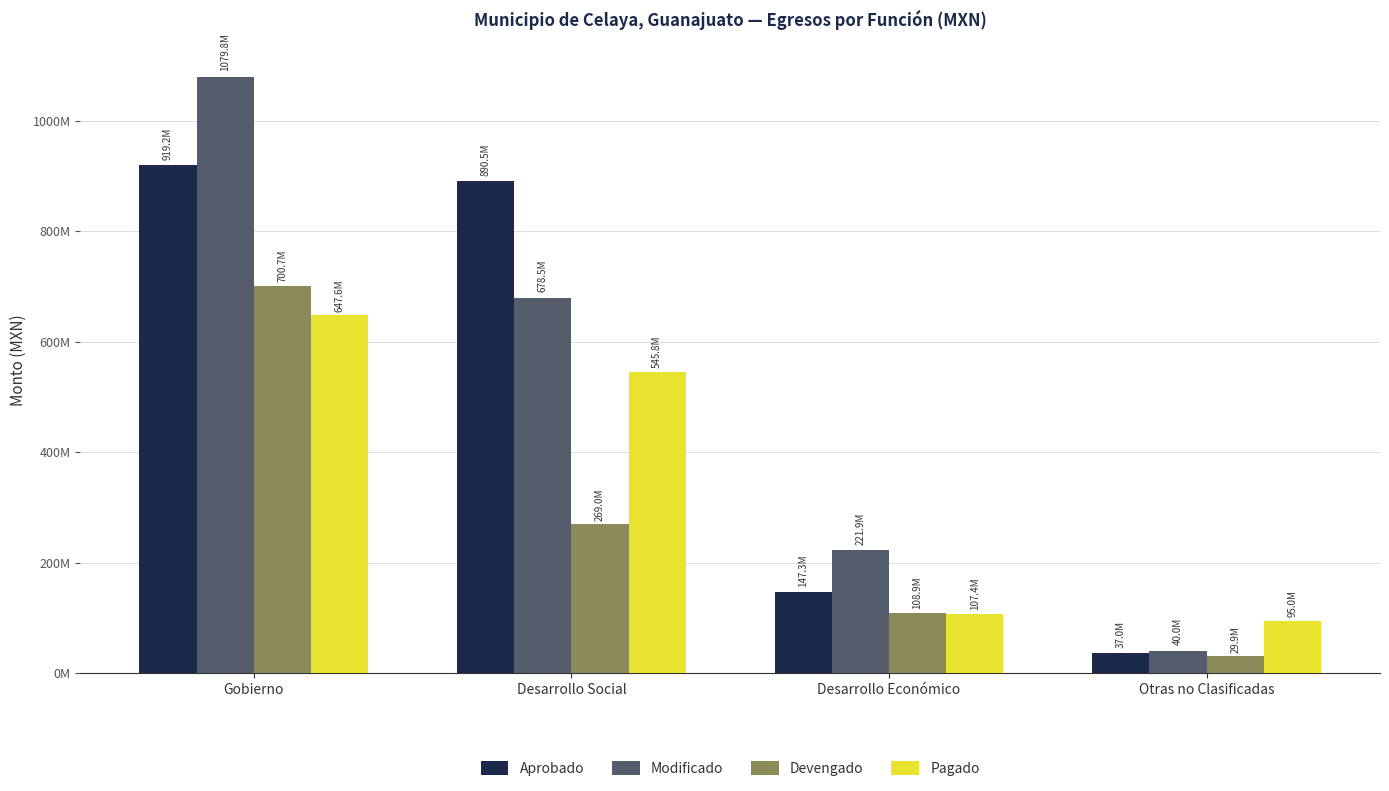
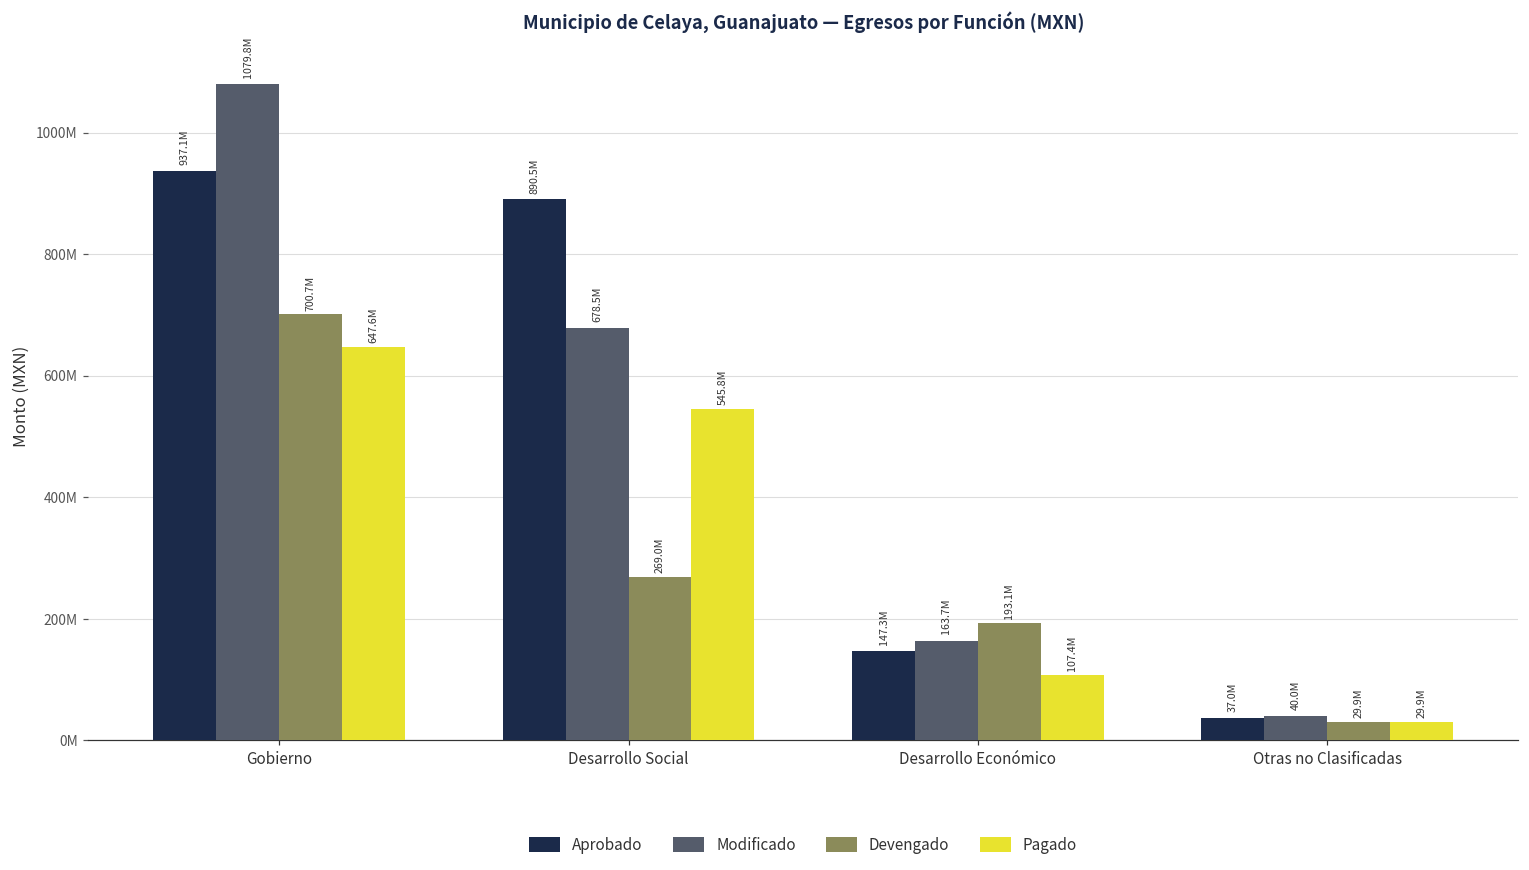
Aprobado, Gobierno: 919.2M -> 937.1M
Modificado, Desarrollo Económico: 221.9M -> 163.7M
Devengado, Desarrollo Económico: 108.9M -> 193.1M
Pagado, Otras no Clasificadas: 95.0M -> 29.9M
